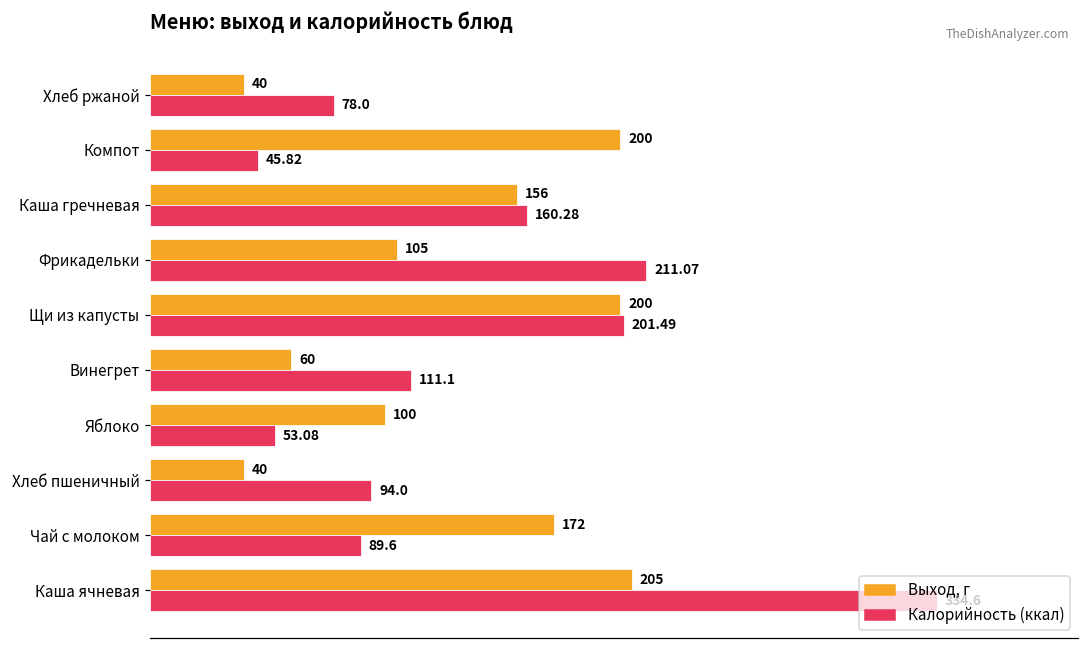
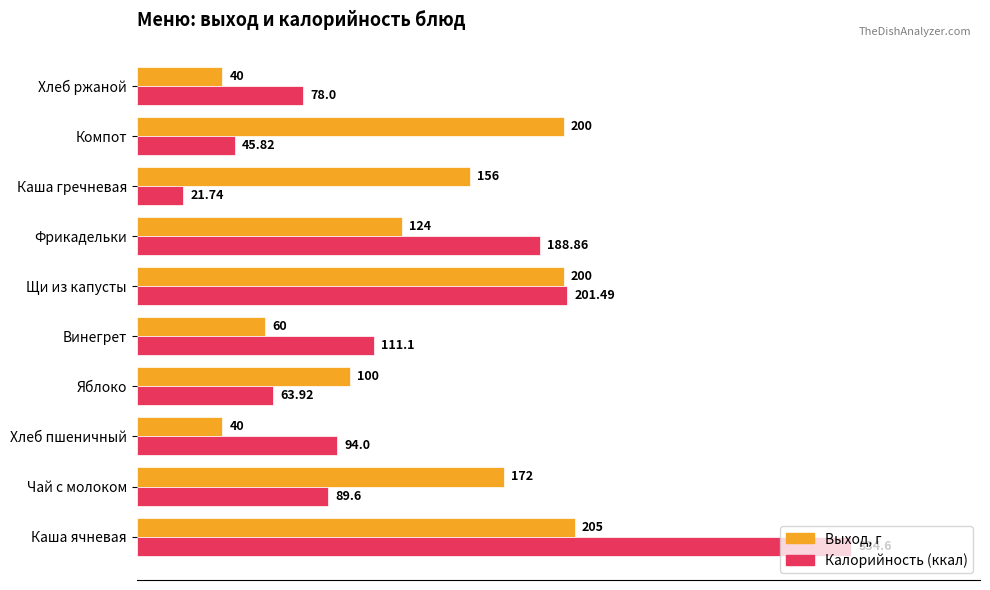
Калорийность (ккал), Каша гречневая: 160.28 -> 21.74
Выход, г, Фрикадельки: 105 -> 124
Калорийность (ккал), Фрикадельки: 211.07 -> 188.86
Калорийность (ккал), Яблоко: 53.08 -> 63.92
